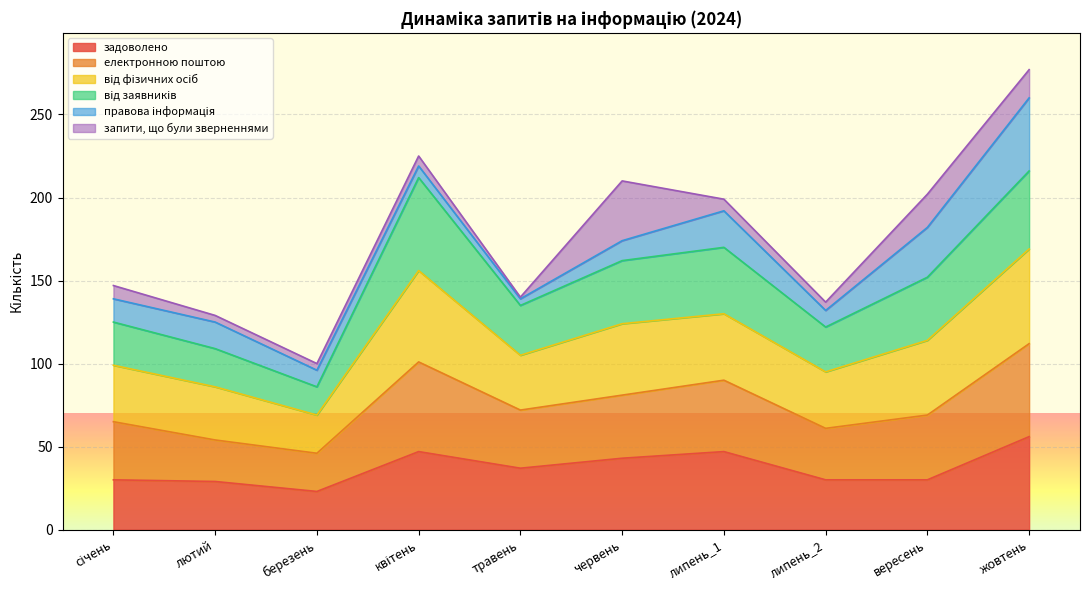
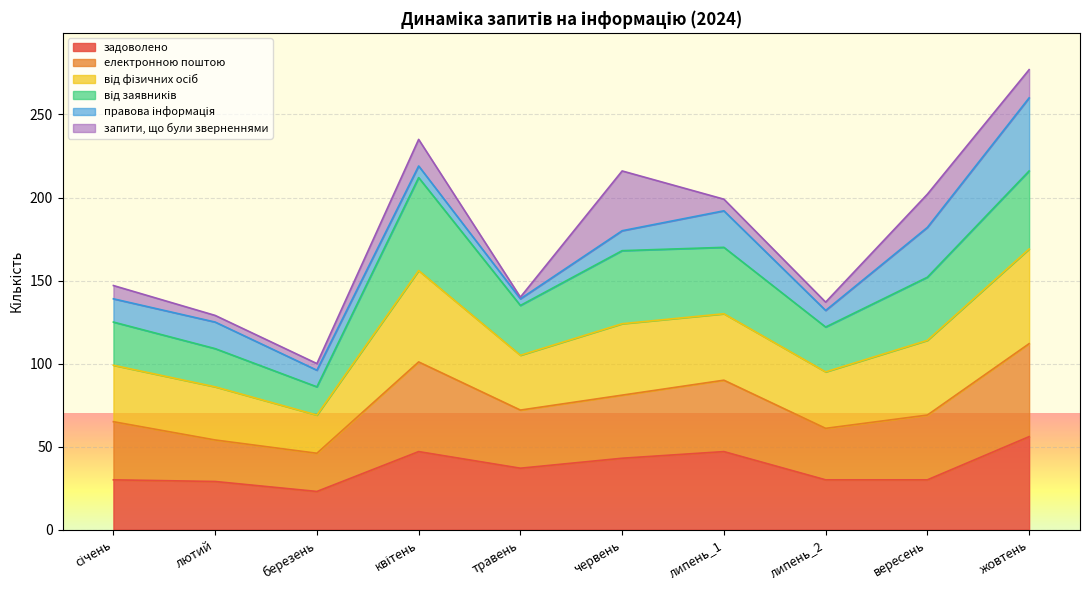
запити, що були зверненнями, квітень: 6 -> 16
від заявників, червень: 38 -> 44
